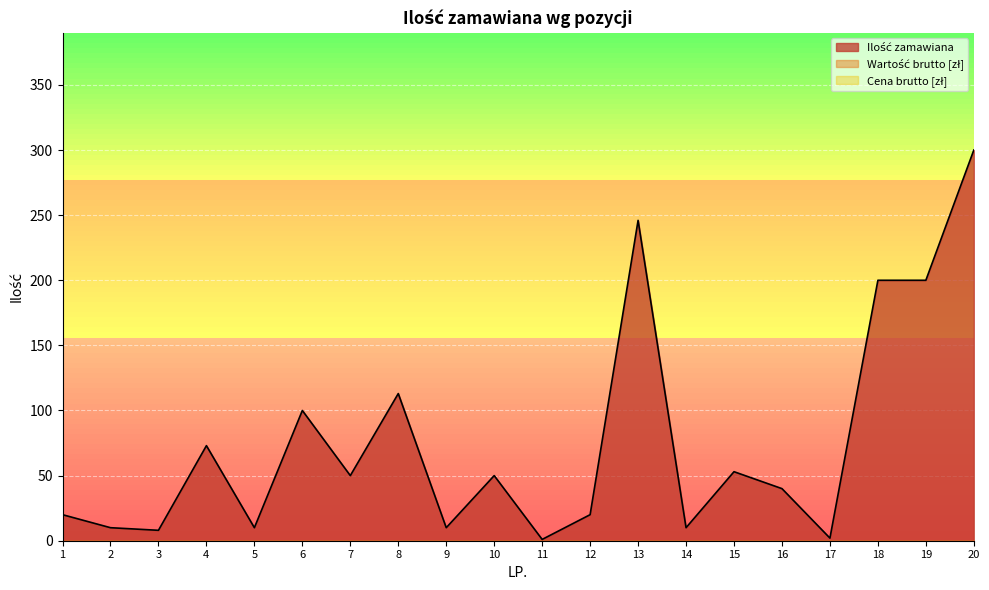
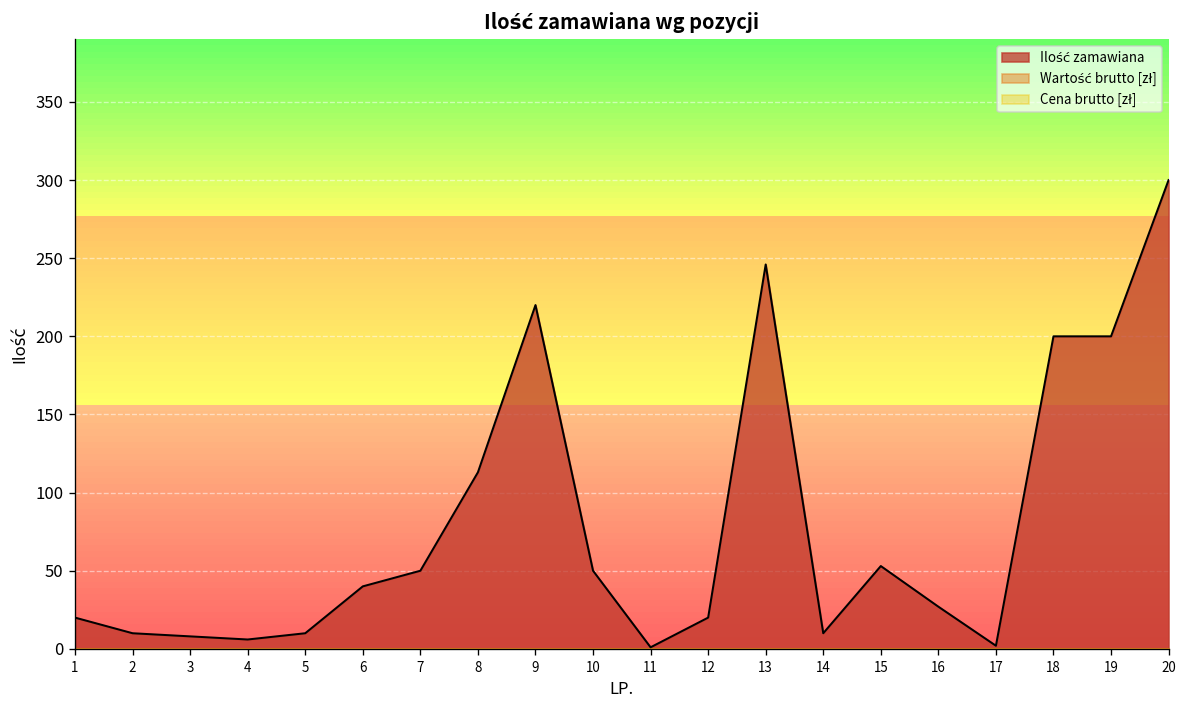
Ilość zamawiana, 4: 73 -> 6
Ilość zamawiana, 6: 100 -> 40
Ilość zamawiana, 9: 10 -> 220
Ilość zamawiana, 16: 40 -> 27
